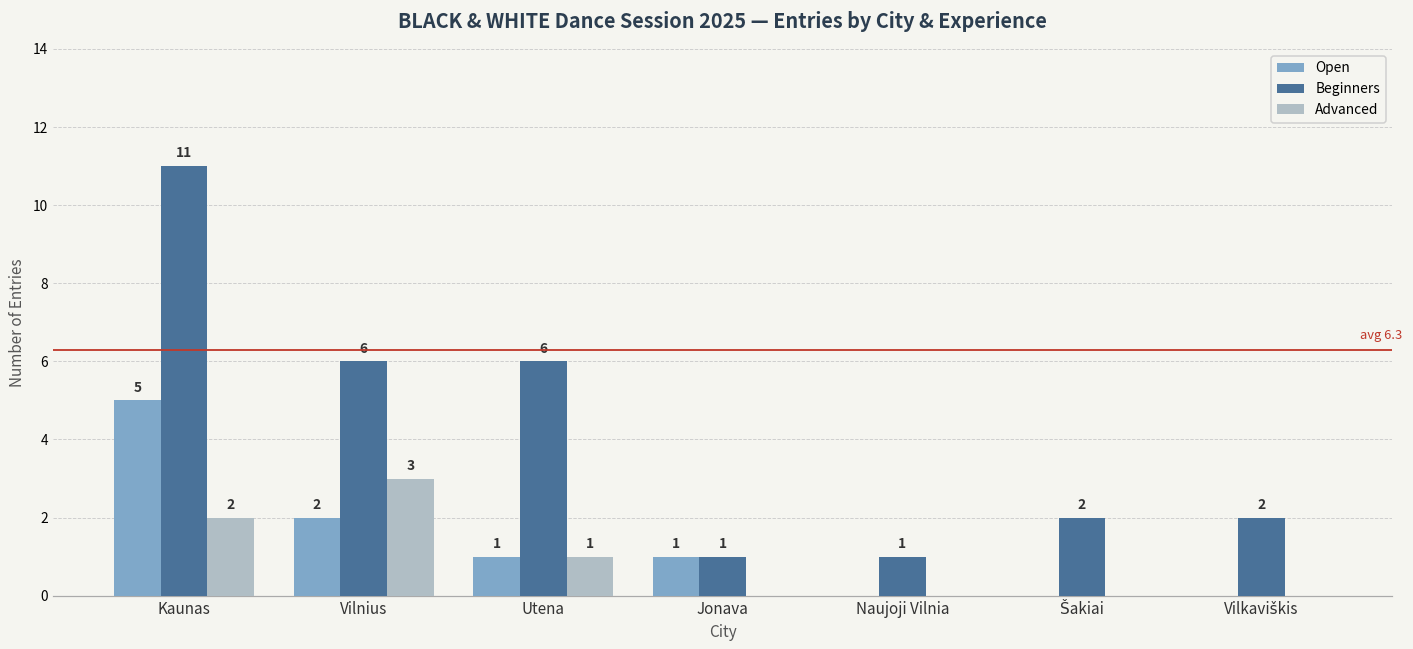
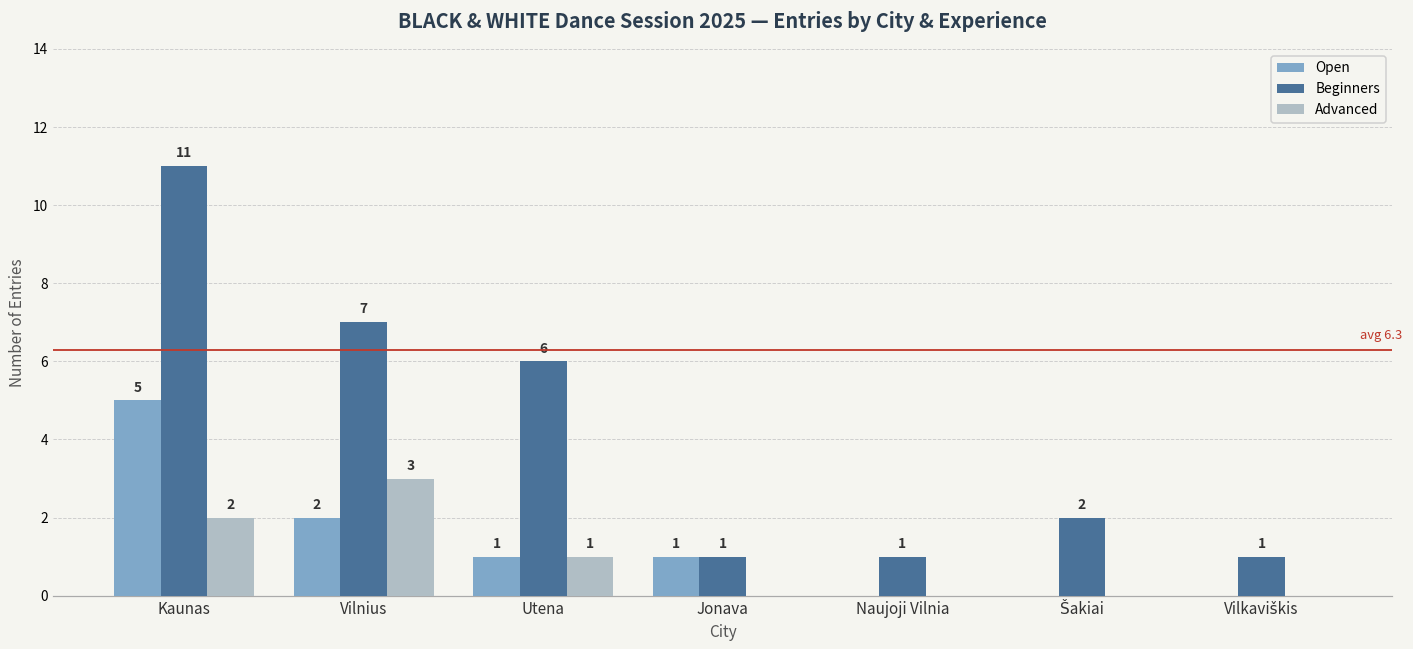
Beginners, Vilnius: 6 -> 7
Beginners, Vilkaviškis: 2 -> 1
